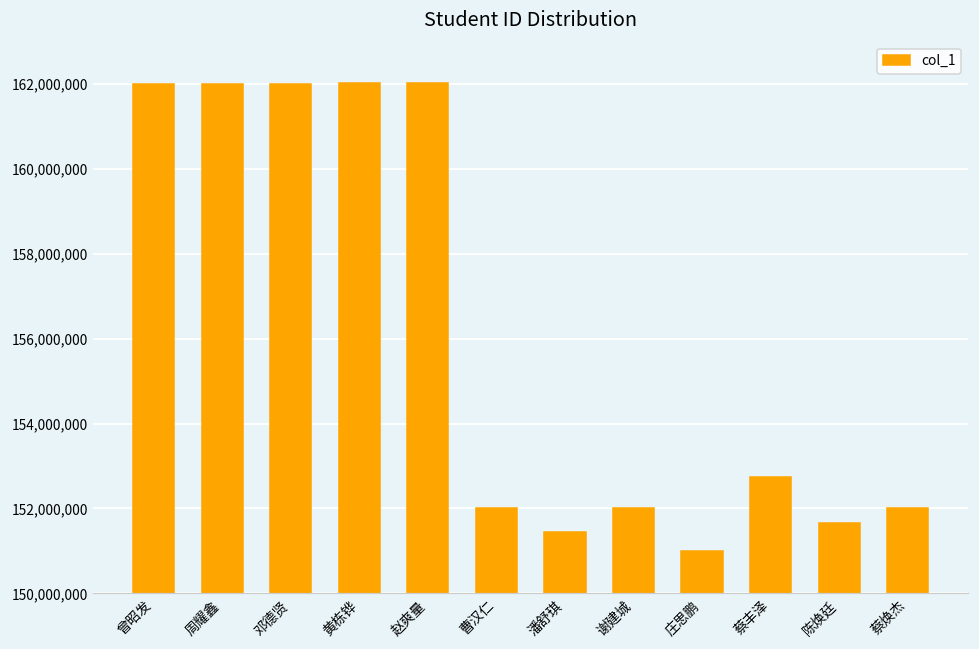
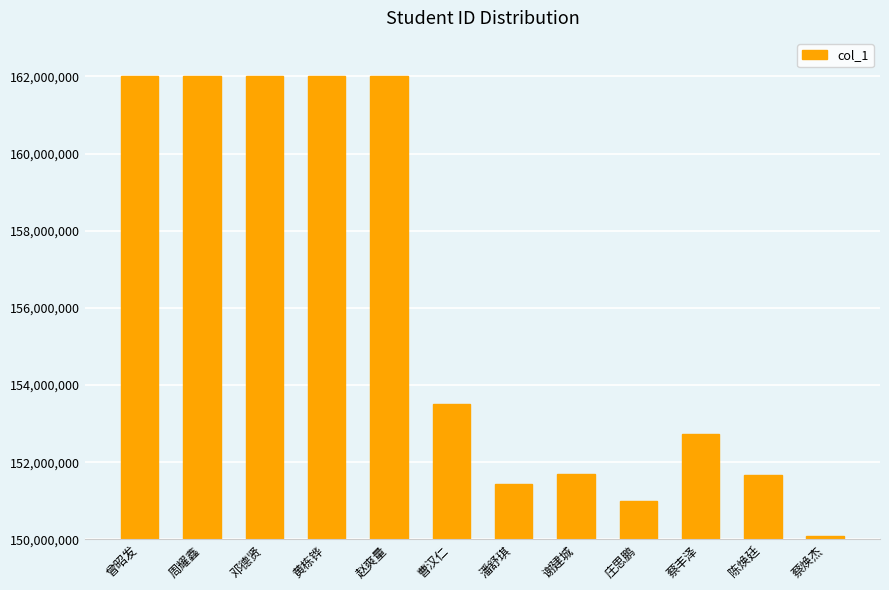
曹汉仁: 152,000,000 -> 153,500,000
谢建城: 152,000,000 -> 151,700,000
蔡焕杰: 152,000,000 -> 150,100,000
